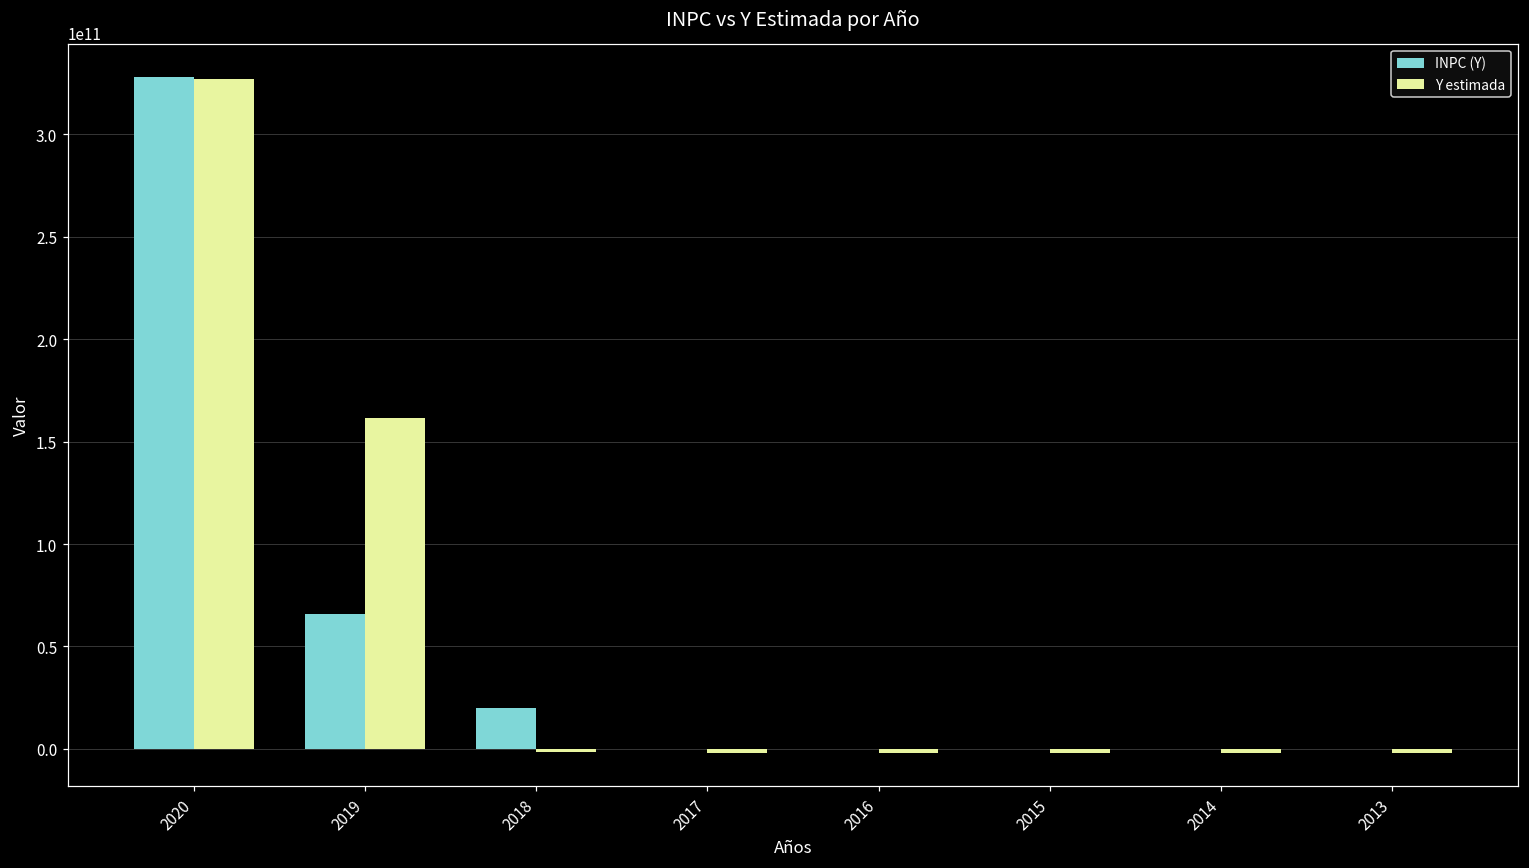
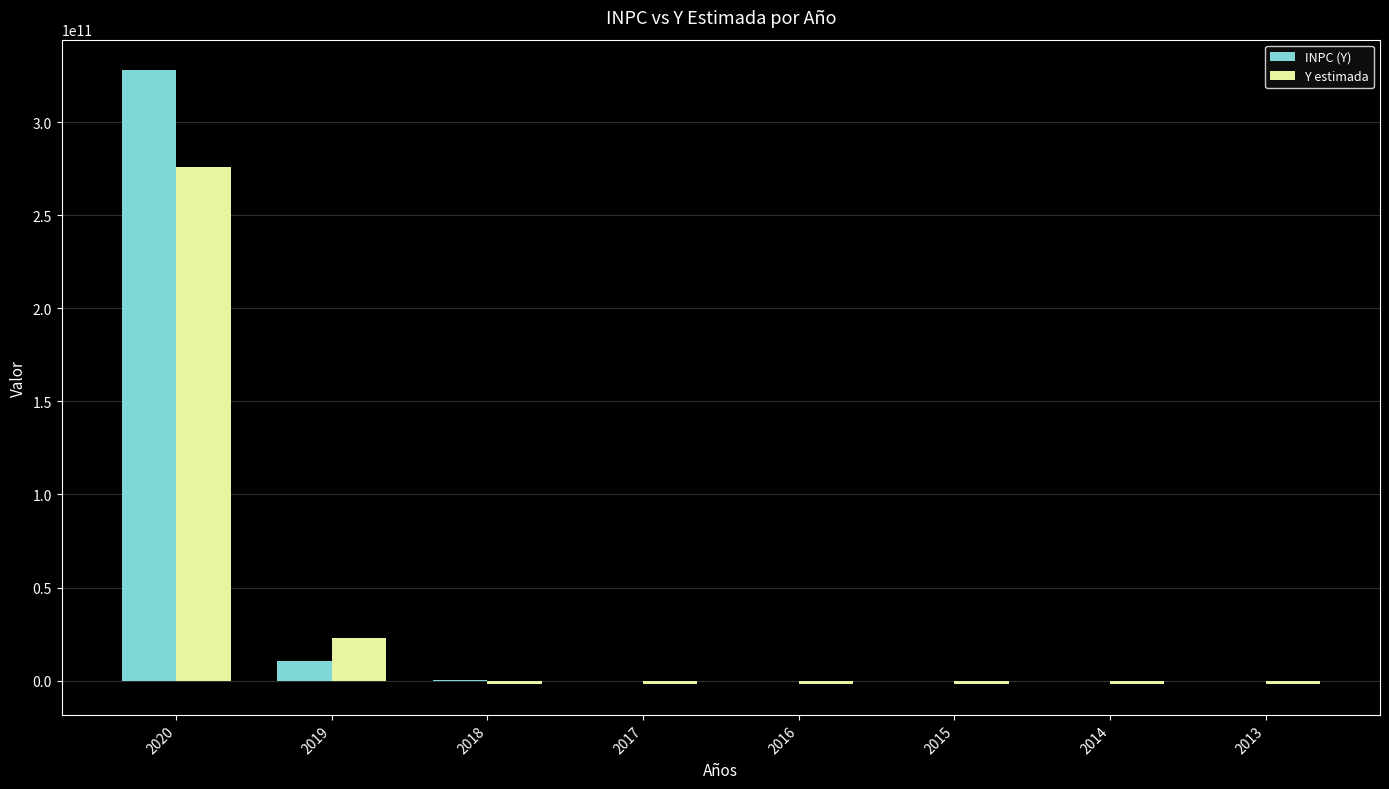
Y estimada, 2020: 327000000000 -> 276000000000
INPC (Y), 2019: 66000000000 -> 11000000000
Y estimada, 2019: 161000000000 -> 23000000000
INPC (Y), 2018: 20000000000 -> 0
